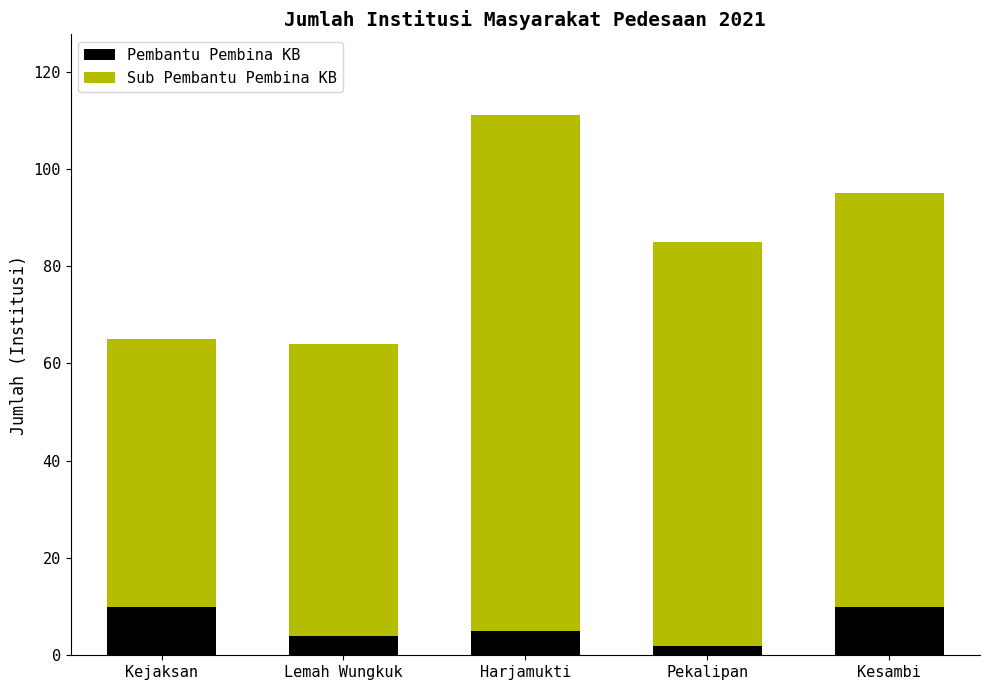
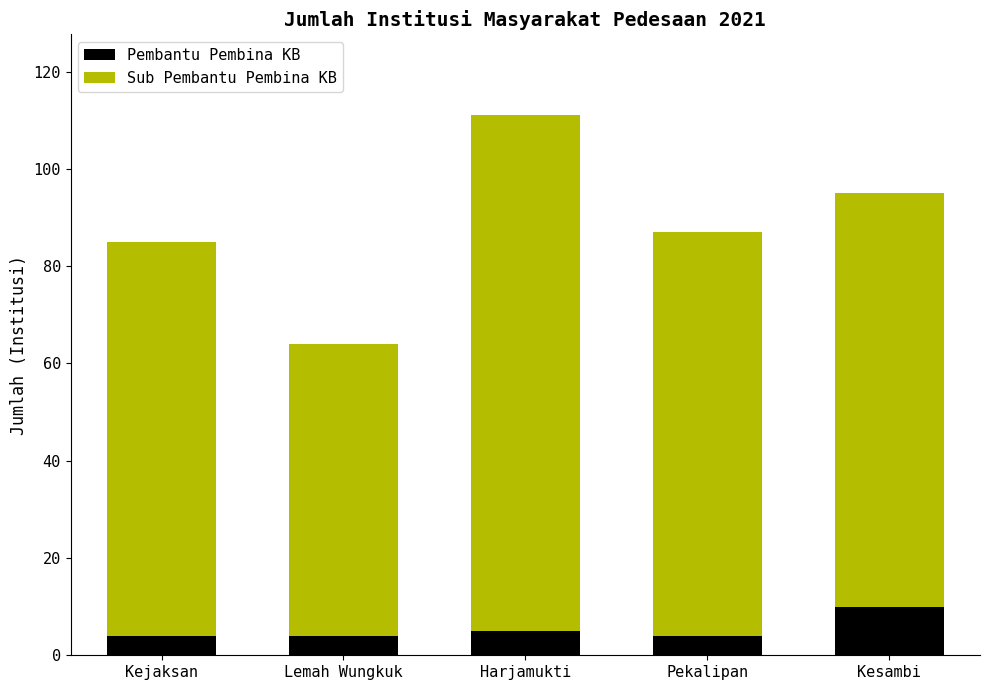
Pembantu Pembina KB, Kejaksan: 10 -> 4
Sub Pembantu Pembina KB, Kejaksan: 55 -> 81
Pembantu Pembina KB, Pekalipan: 2 -> 4
